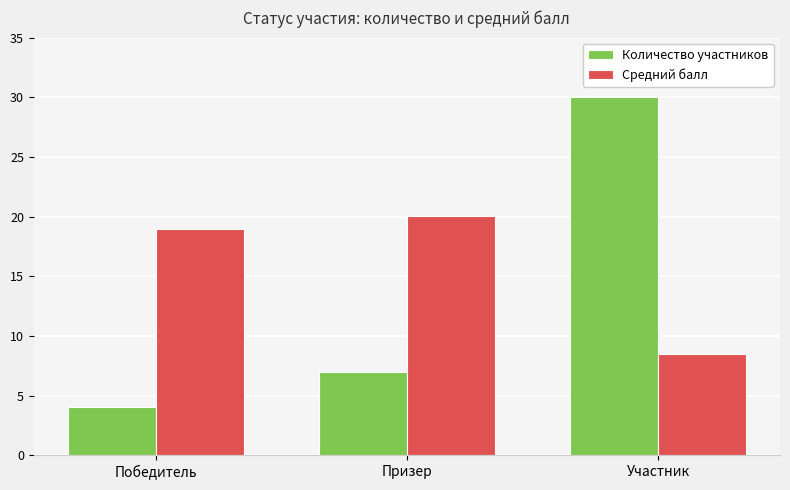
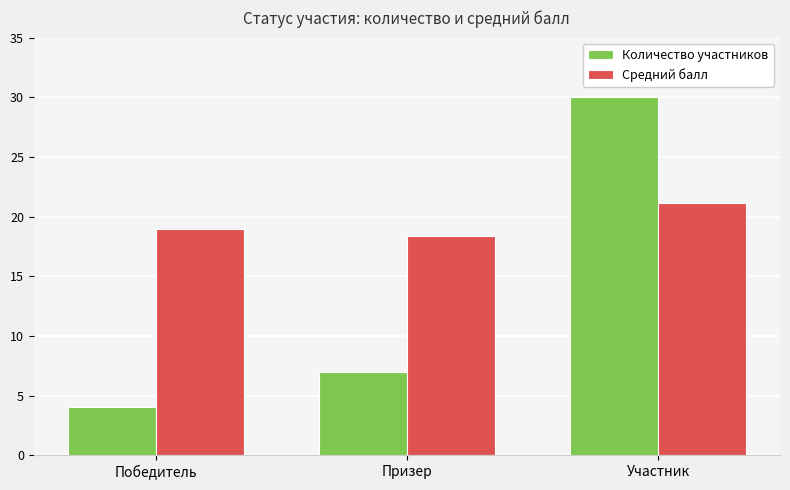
Средний балл, Призер: 20.0 -> 18.4
Средний балл, Участник: 8.5 -> 21.1
